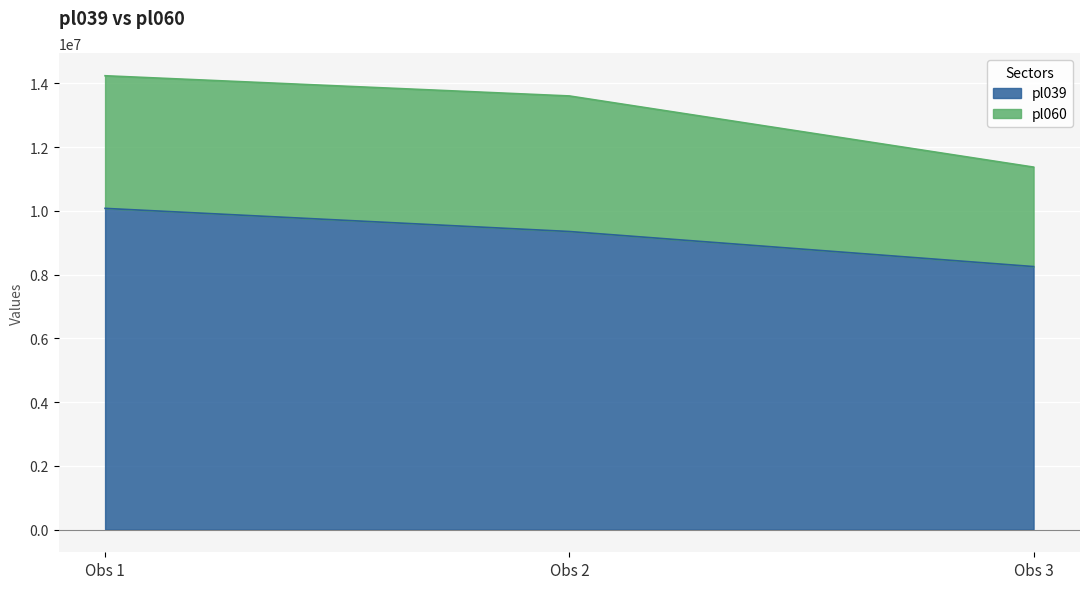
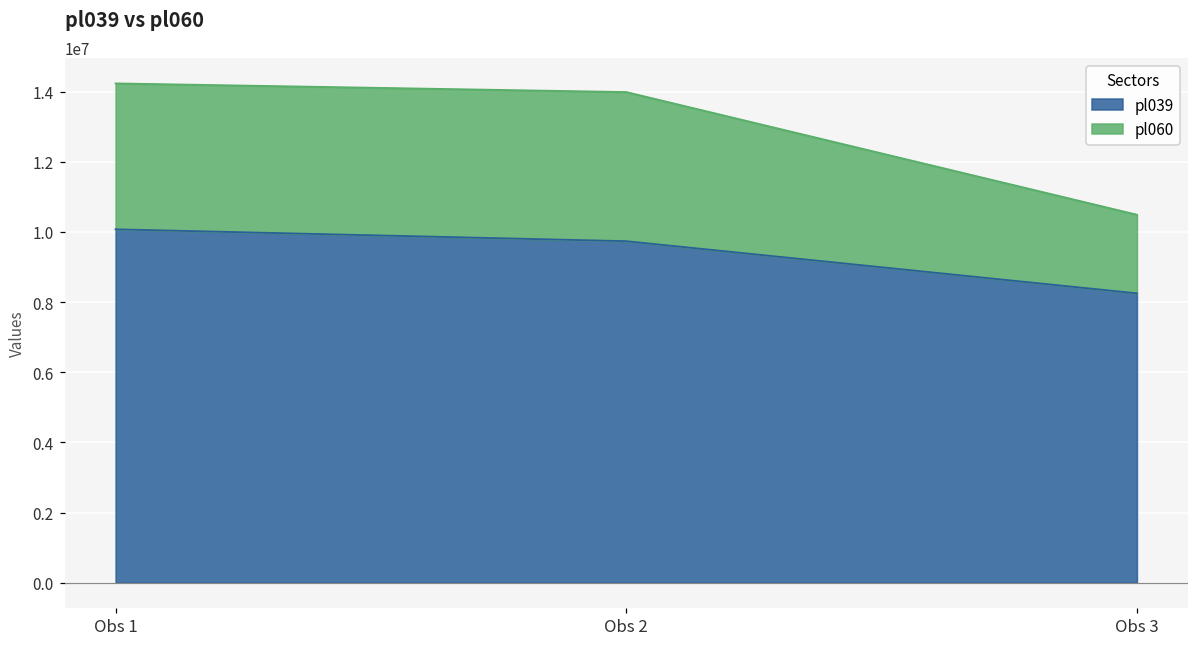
pl039, Obs 2: 9400000 -> 9700000
pl060, Obs 3: 3100000 -> 2200000
